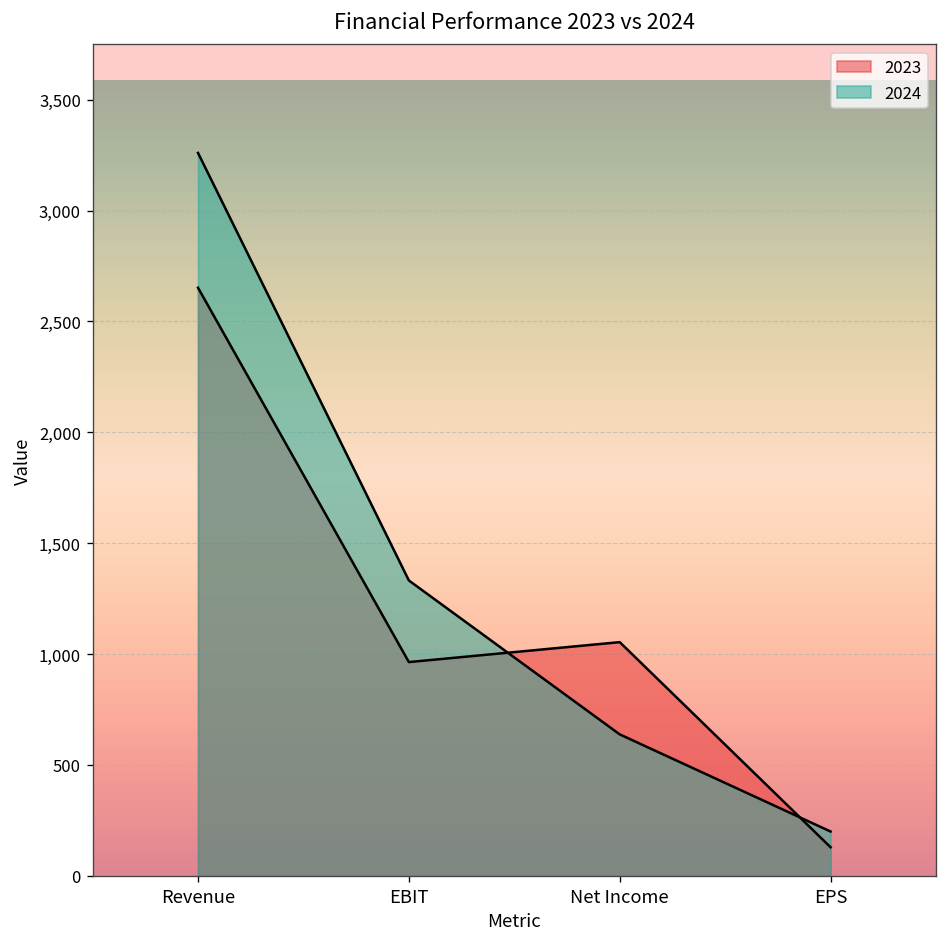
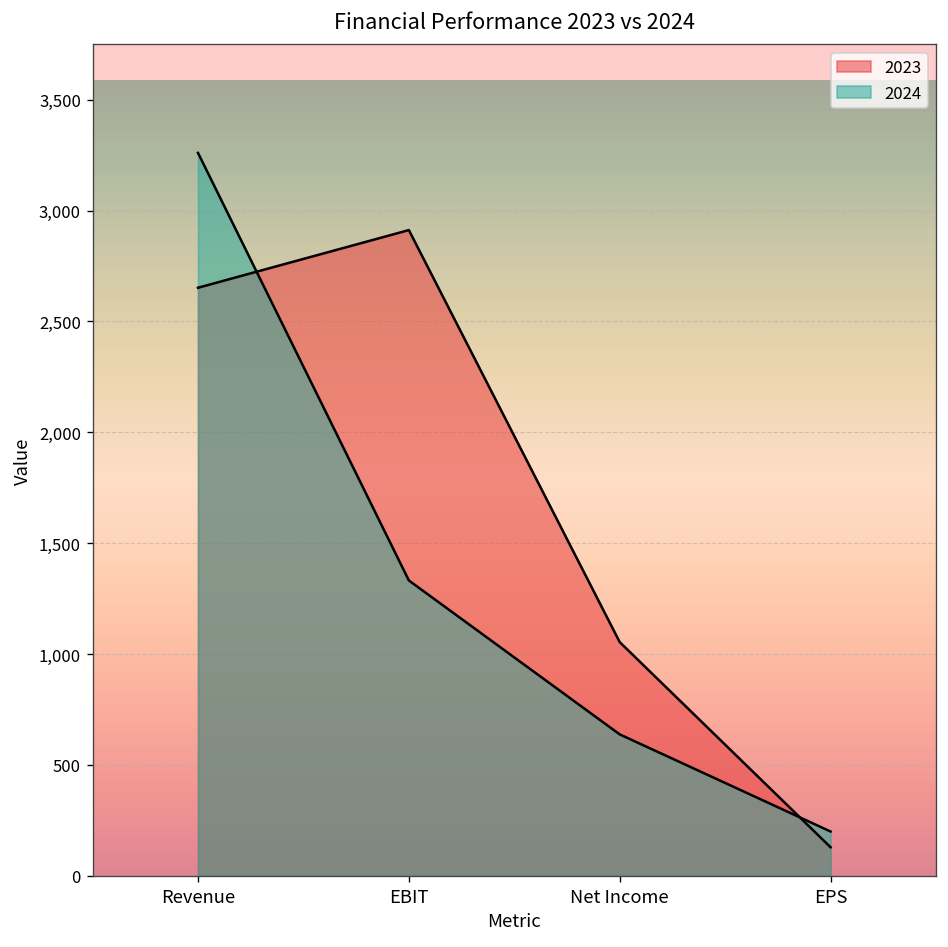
2023, EBIT: 960 -> 2,910
